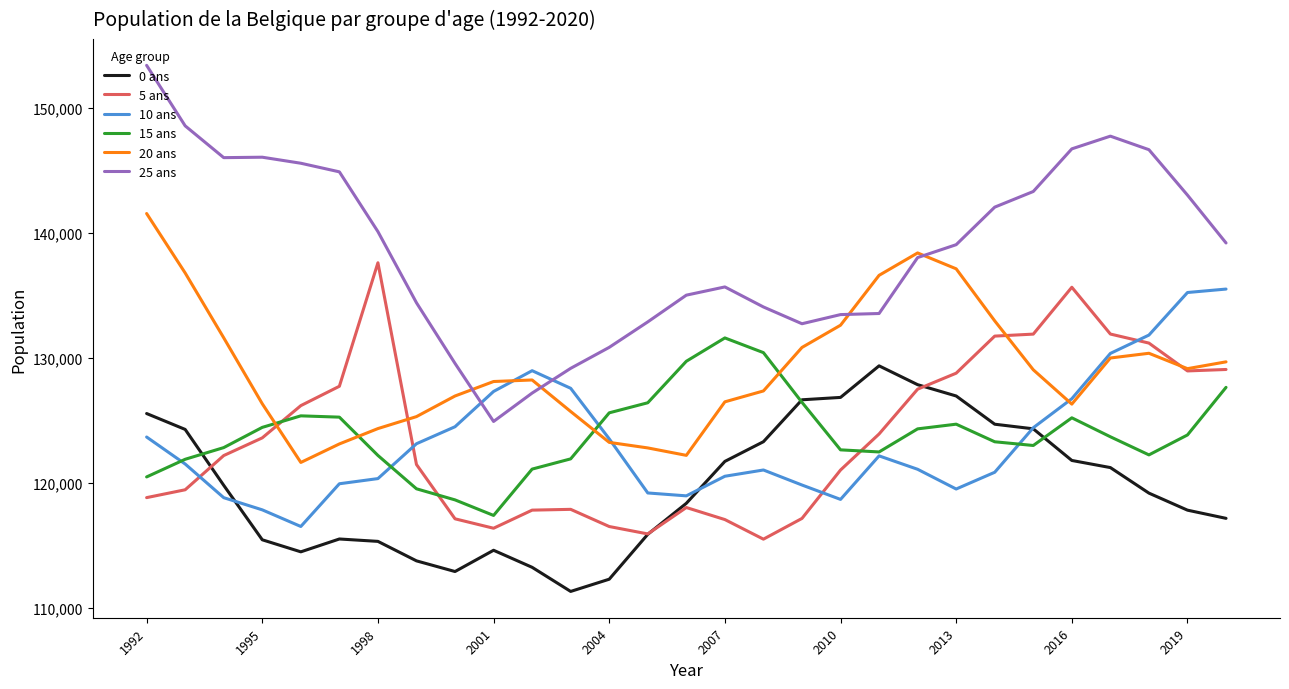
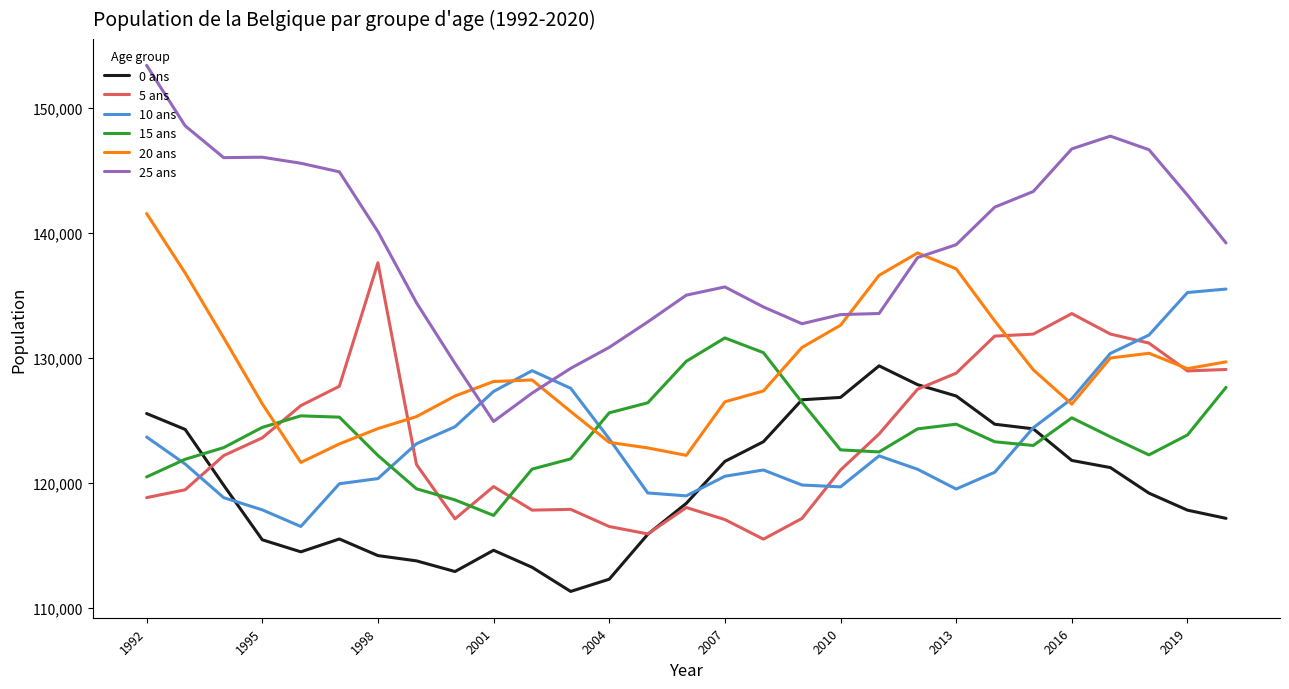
0 ans, 1998: 115,300 -> 114,200
5 ans, 2001: 116,400 -> 119,700
10 ans, 2010: 118,700 -> 119,700
5 ans, 2016: 135,600 -> 133,500
